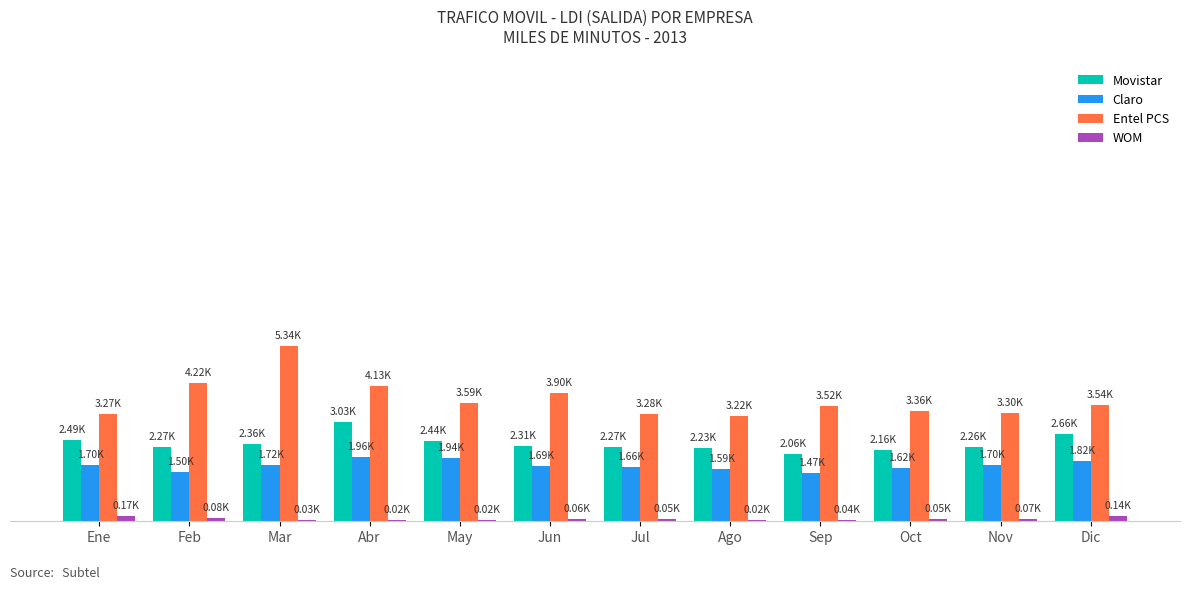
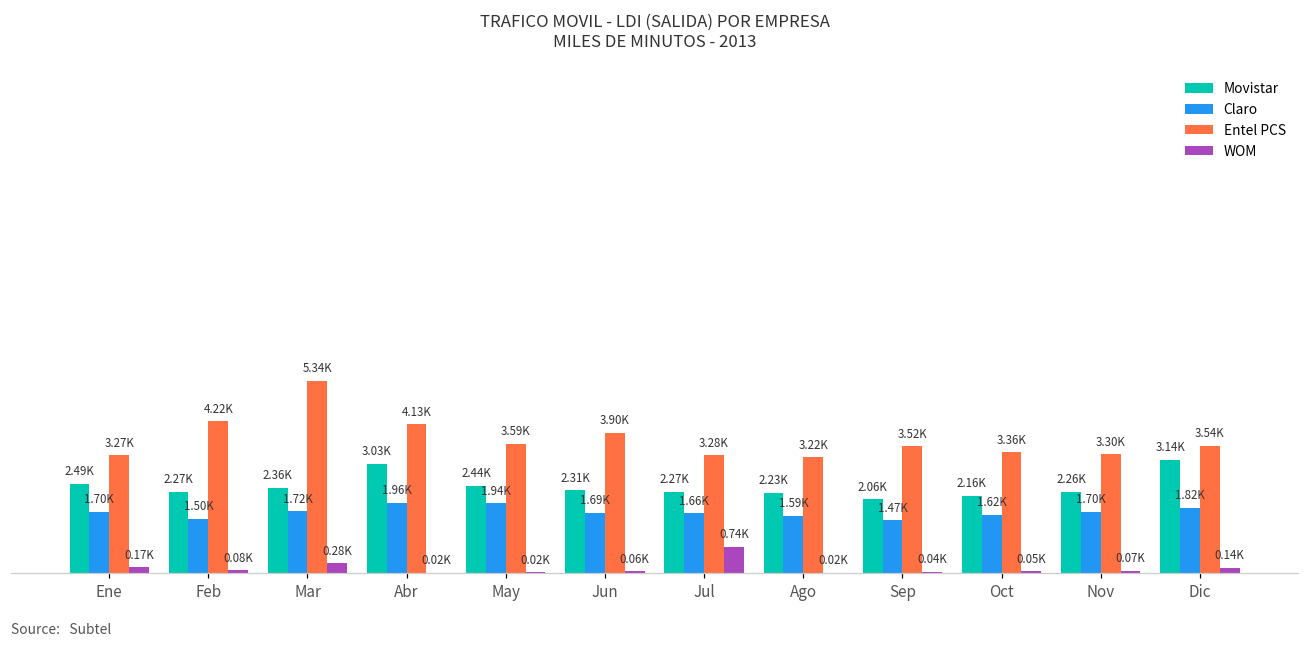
WOM, Mar: 0.03K -> 0.28K
WOM, Jul: 0.05K -> 0.74K
Movistar, Dic: 2.66K -> 3.14K
